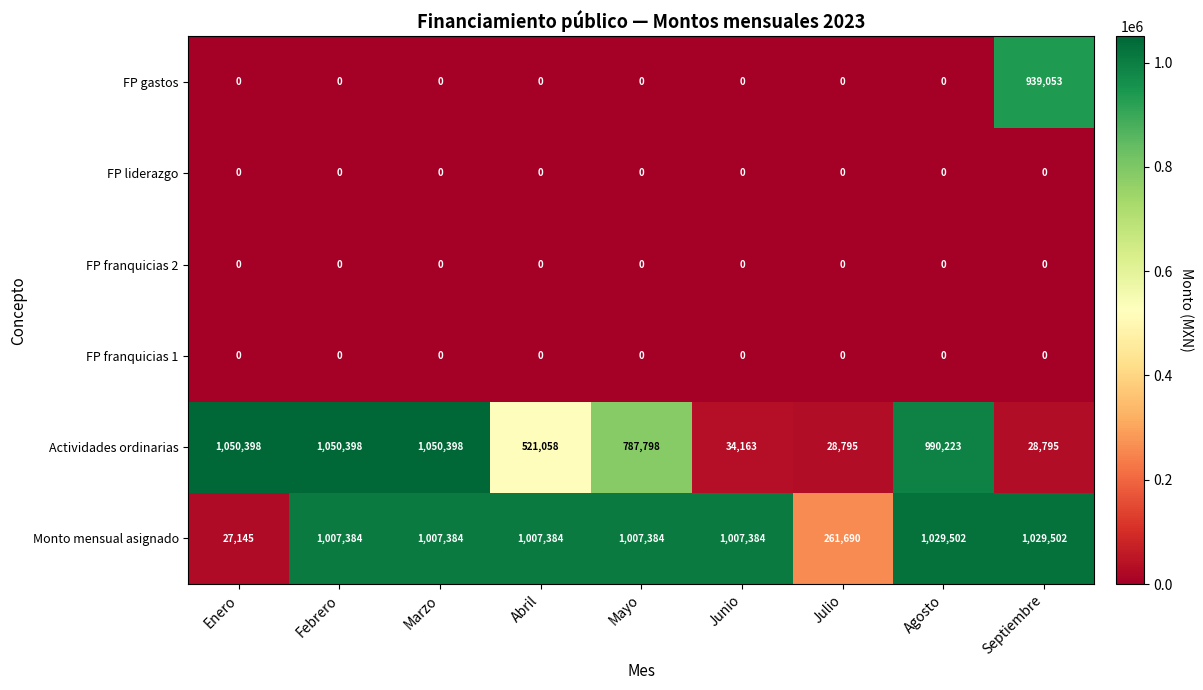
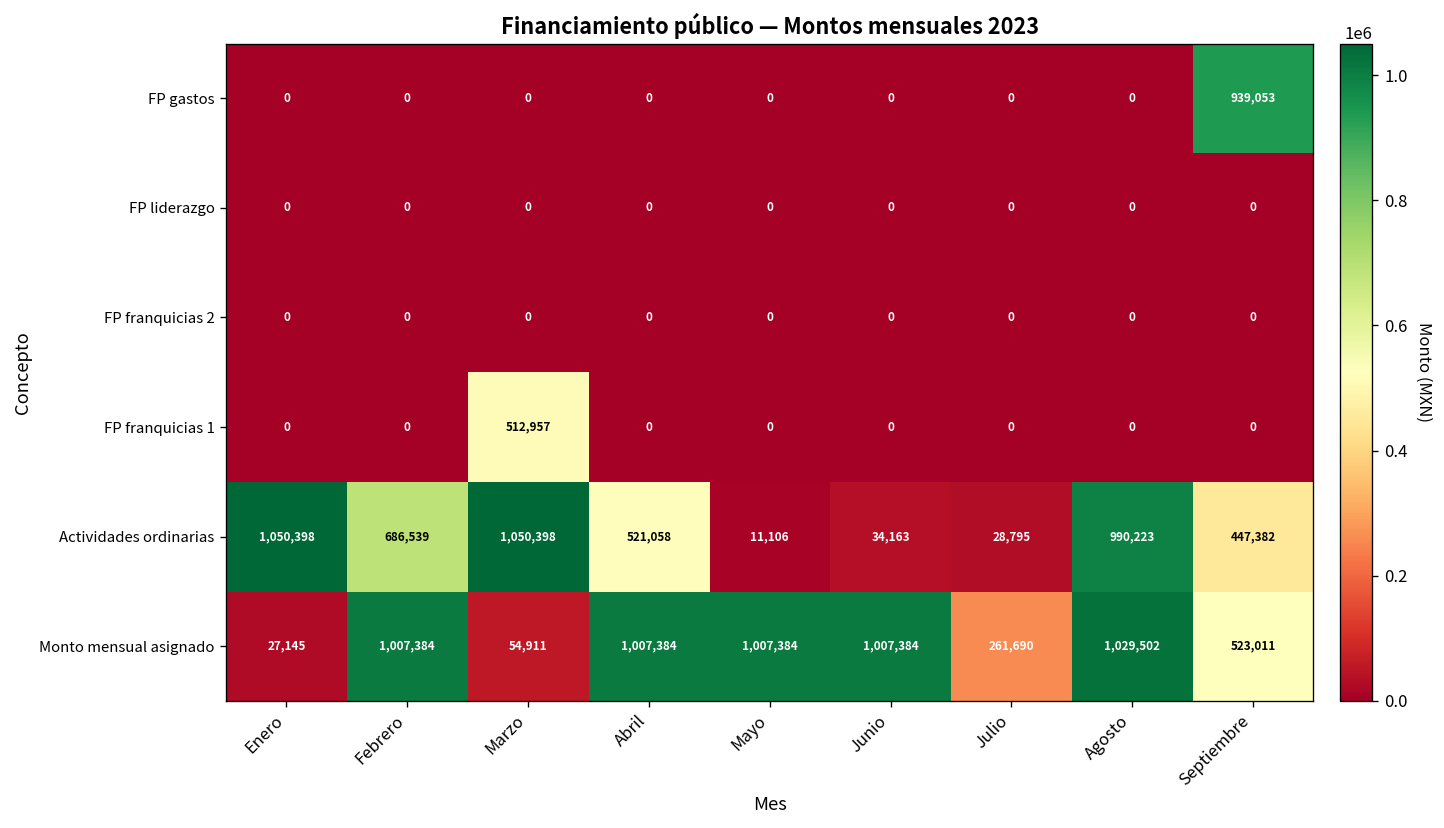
FP franquicias 1, Marzo: 0 -> 512,957
Actividades ordinarias, Febrero: 1,050,398 -> 686,539
Actividades ordinarias, Mayo: 787,798 -> 11,106
Actividades ordinarias, Septiembre: 28,795 -> 447,382
Monto mensual asignado, Marzo: 1,007,384 -> 54,911
Monto mensual asignado, Septiembre: 1,029,502 -> 523,011
